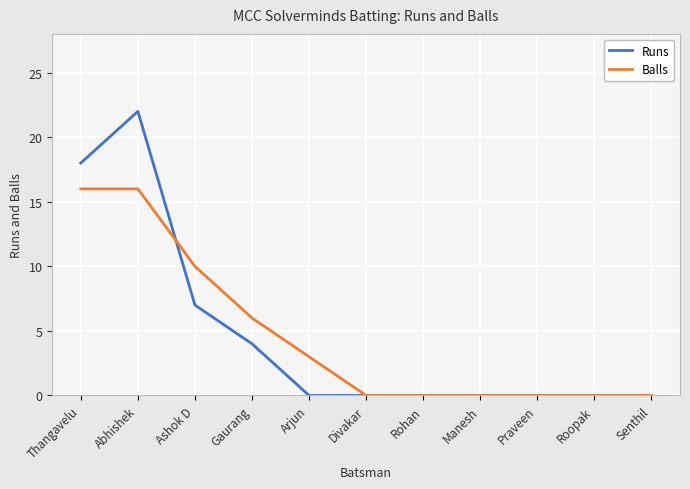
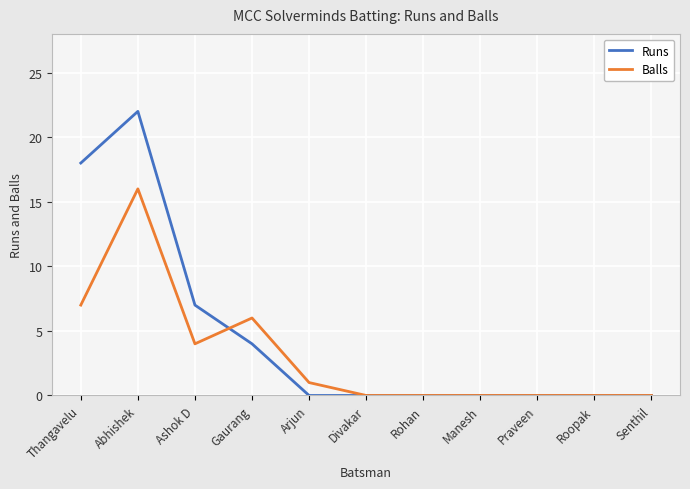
Balls, Thangavelu: 16 -> 7
Balls, Ashok D: 10 -> 4
Balls, Arjun: 3 -> 1
